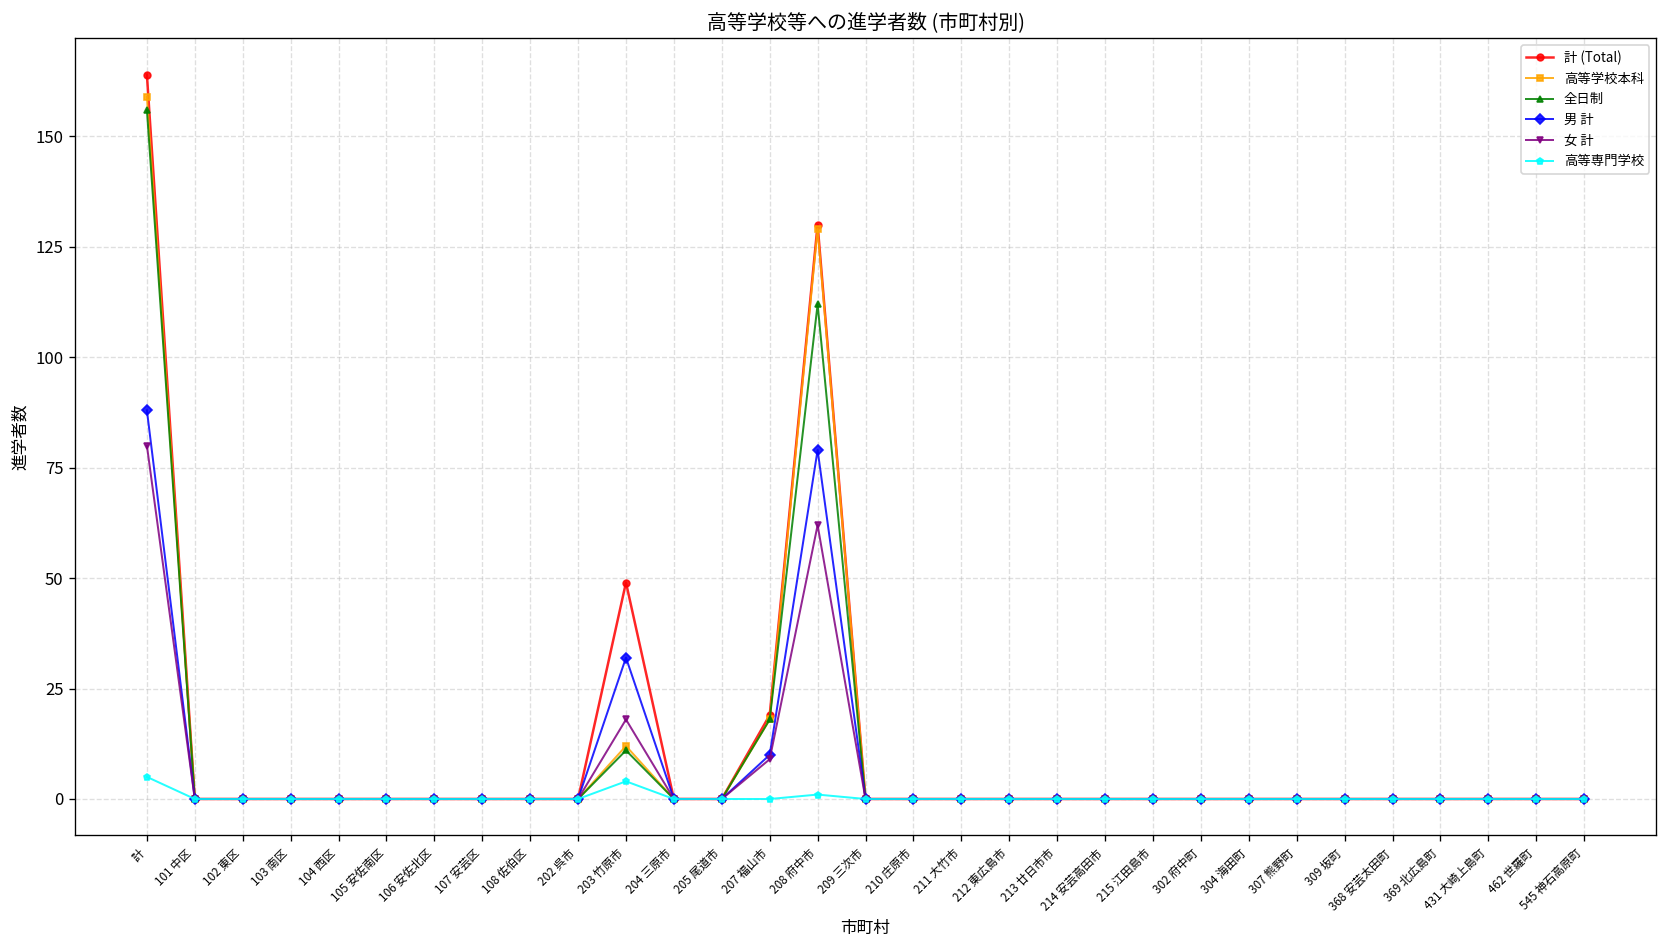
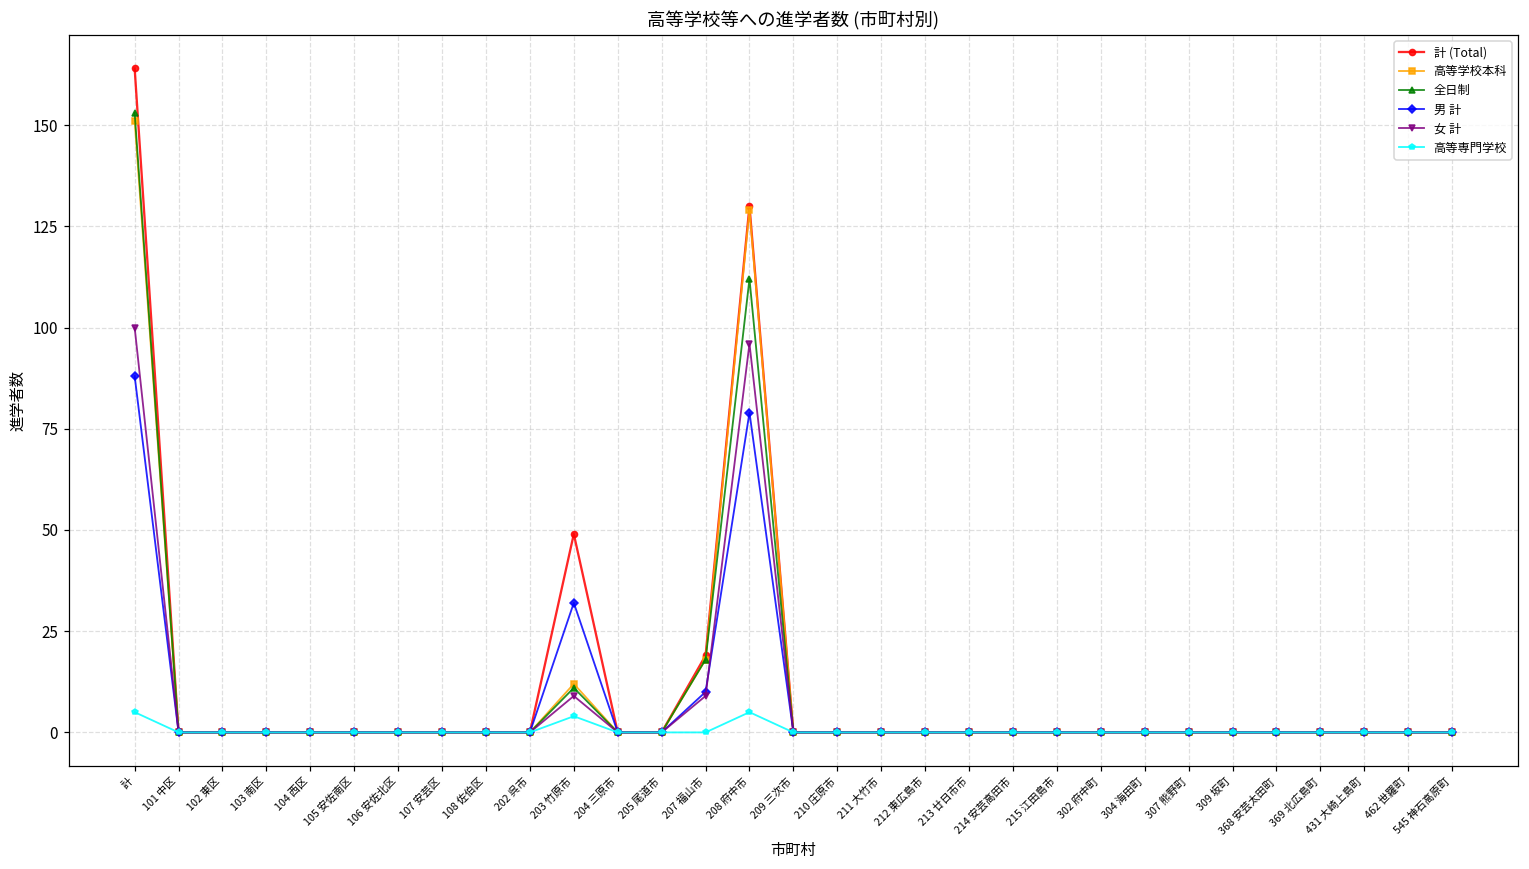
高等学校本科, 計: 159 -> 151
全日制, 計: 156 -> 153
女 計, 計: 80 -> 100
女 計, 203 竹原市: 18 -> 9
女 計, 208 府中市: 62 -> 96
高等専門学校, 208 府中市: 1 -> 5
